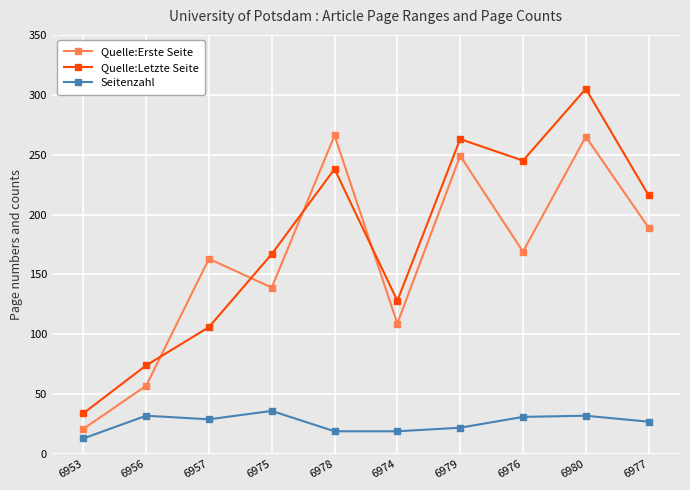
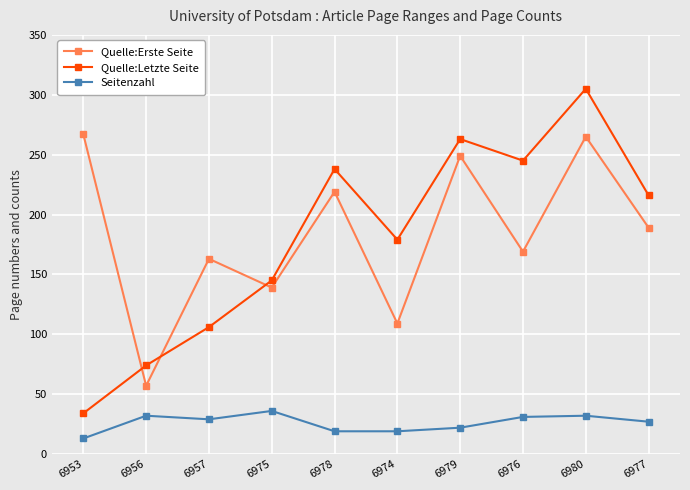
Quelle:Erste Seite, 6953: 21 -> 267
Quelle:Letzte Seite, 6975: 167 -> 145
Quelle:Erste Seite, 6978: 266 -> 219
Quelle:Letzte Seite, 6974: 128 -> 179
